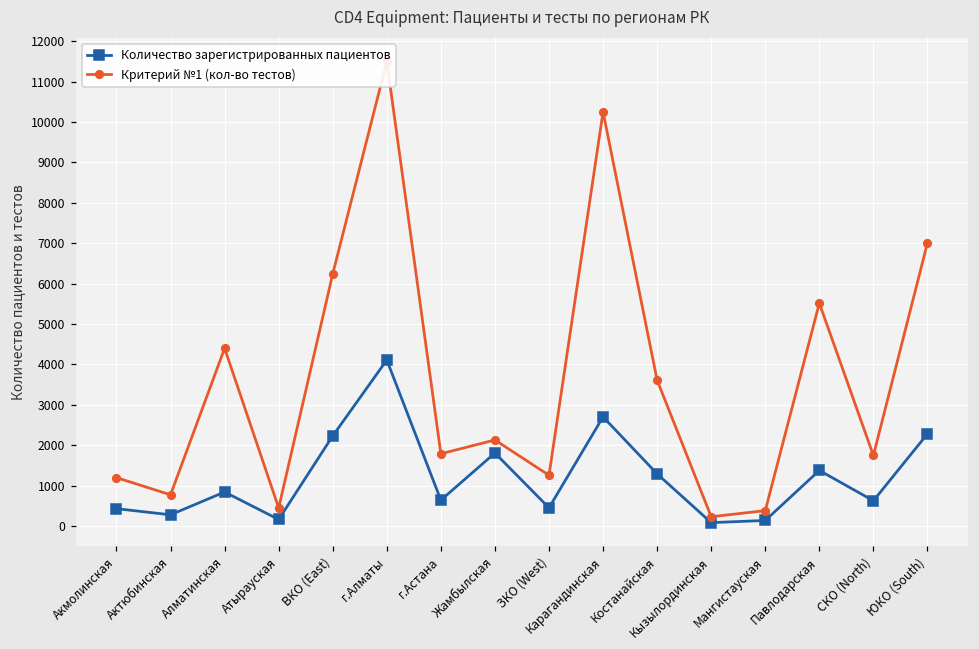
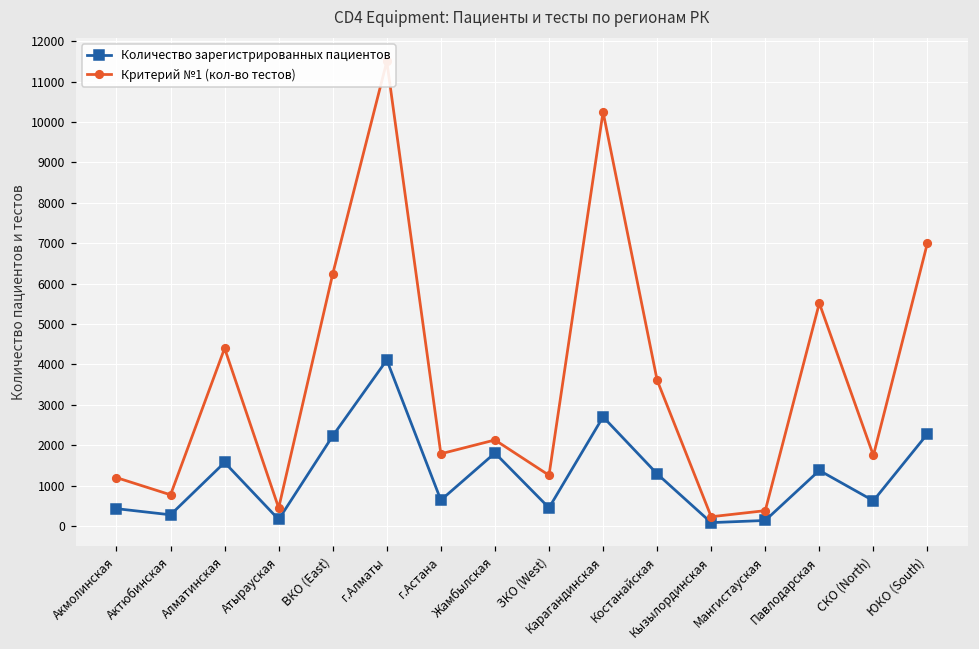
Количество зарегистрированных пациентов, Алматинская: 800 -> 1600
